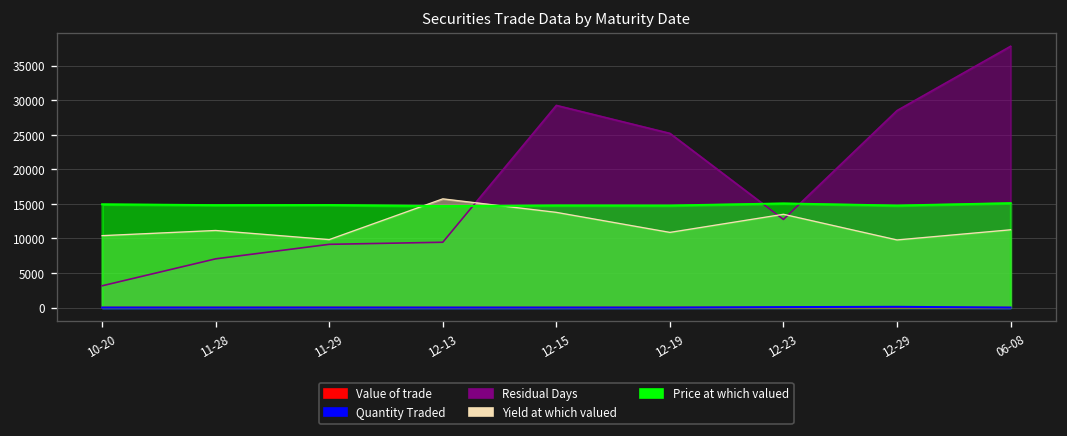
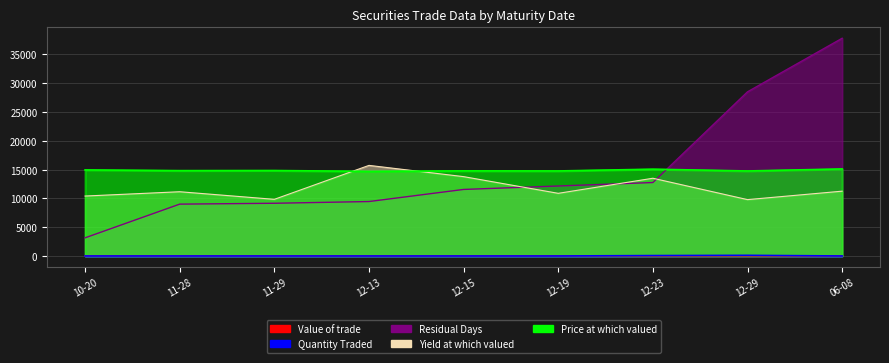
Residual Days, 11-28: 7000 -> 9000
Residual Days, 12-15: 29000 -> 12000
Residual Days, 12-19: 25000 -> 12000
